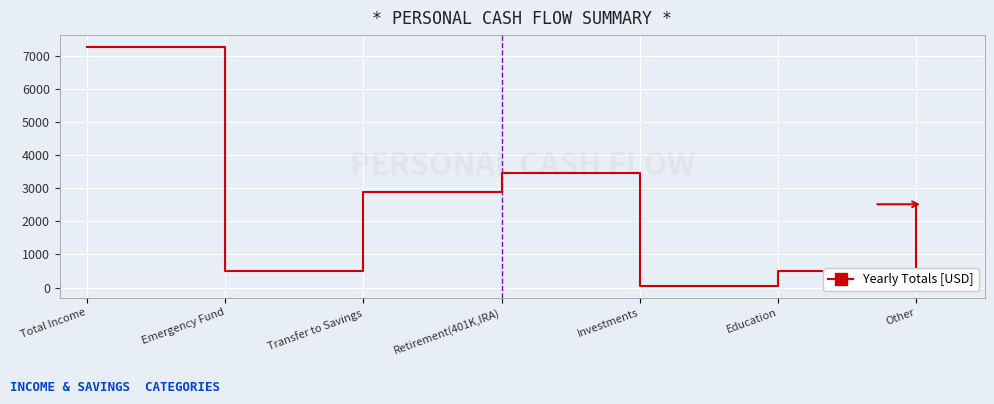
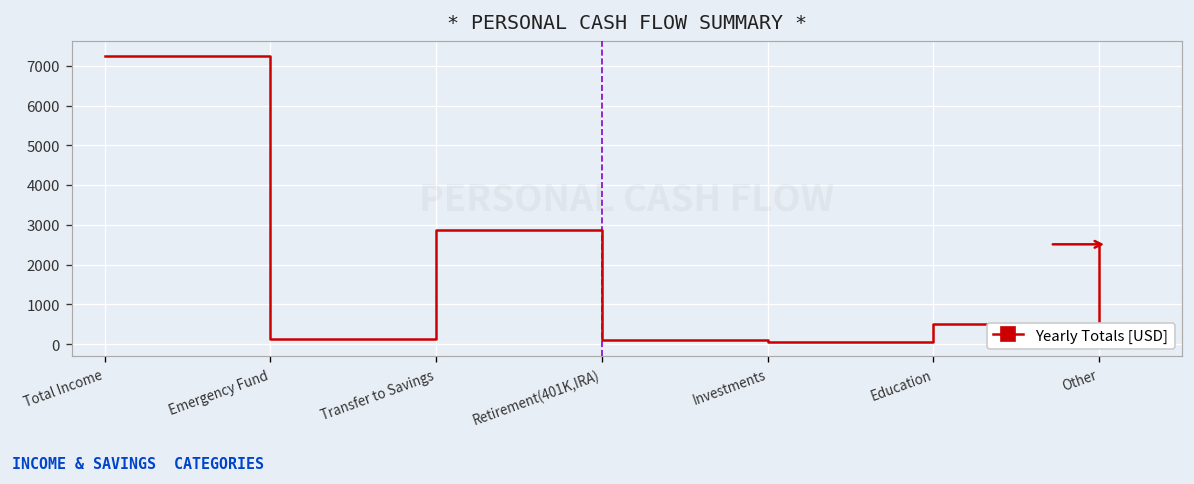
Emergency Fund: 500 -> 100
Retirement(401K,IRA): 3500 -> 100
